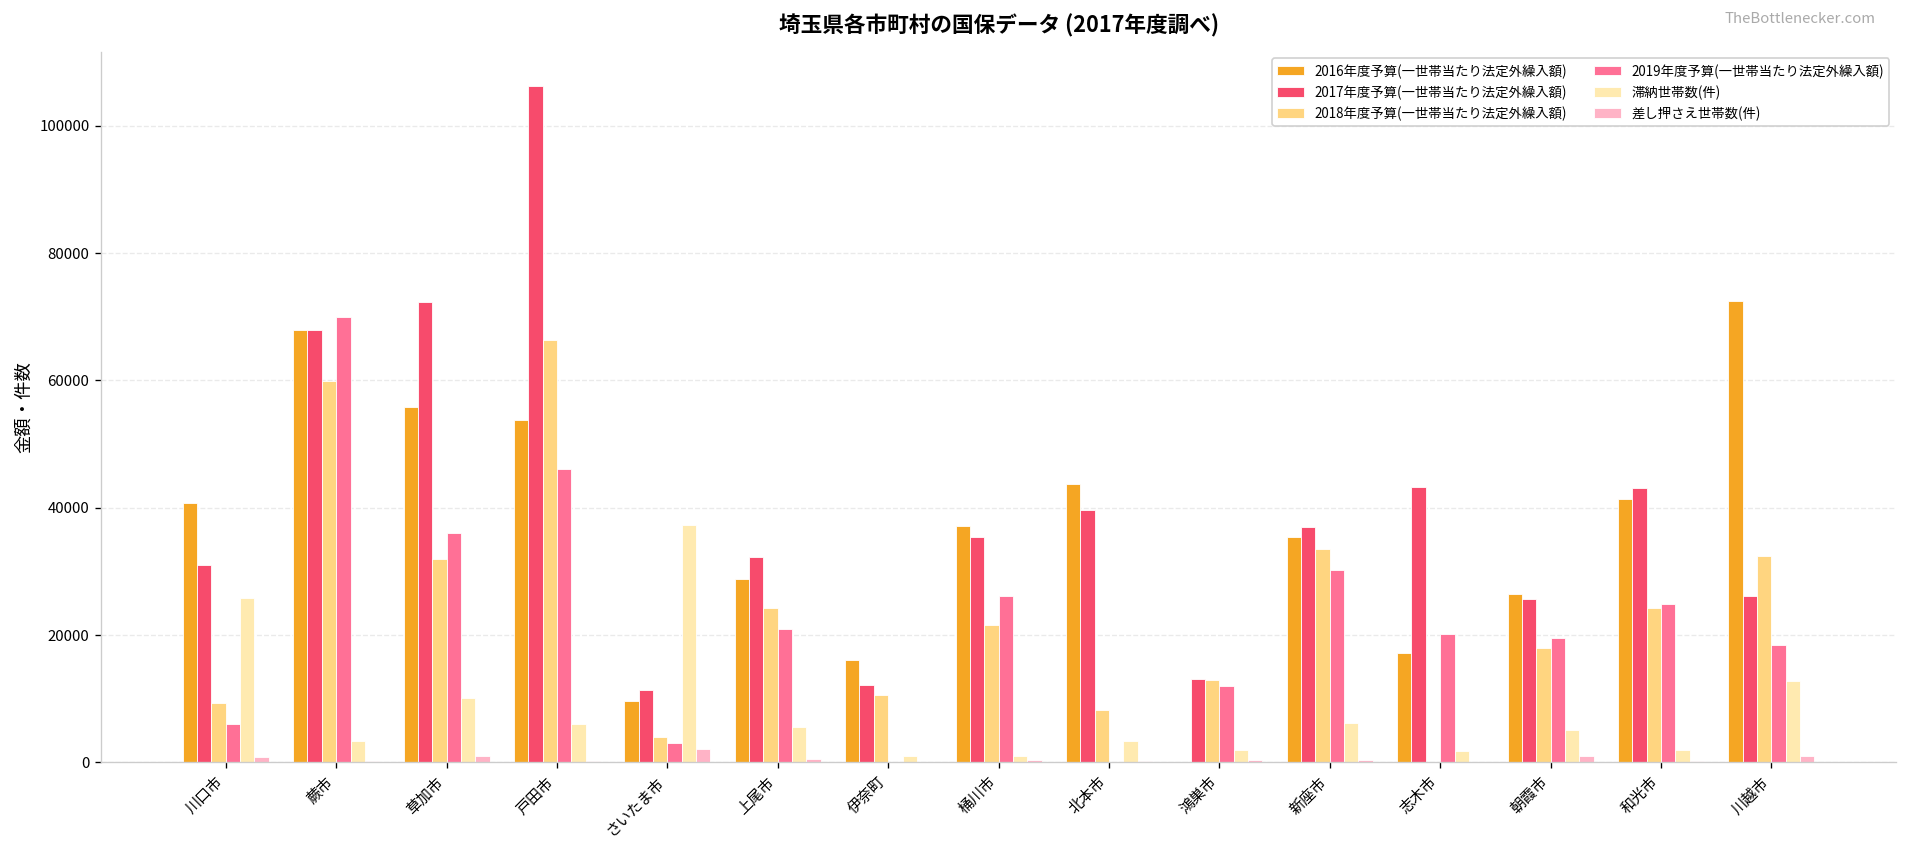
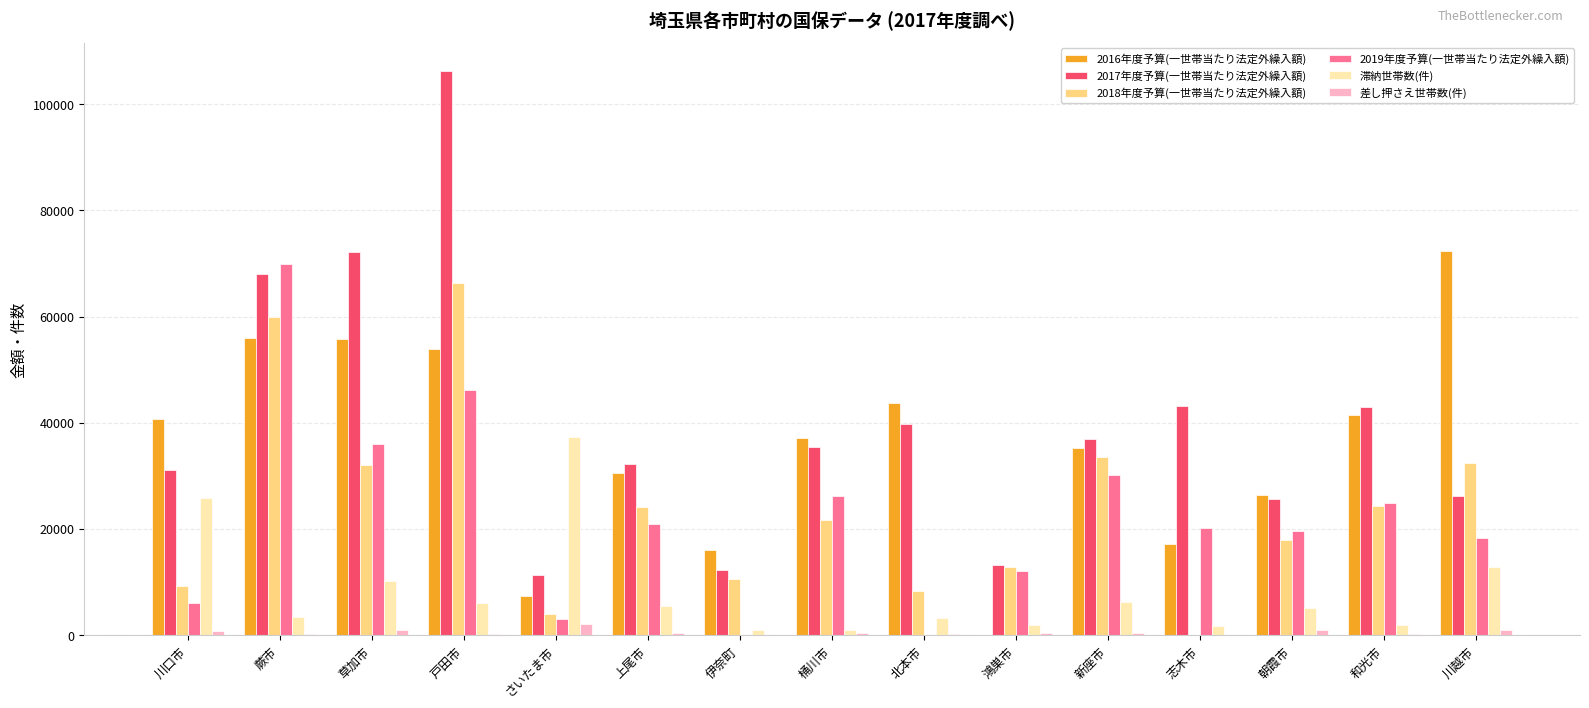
2016年度予算(一世帯当たり法定外繰入額), 蕨市: 68000 -> 56000
2016年度予算(一世帯当たり法定外繰入額), さいたま市: 10000 -> 7000
2016年度予算(一世帯当たり法定外繰入額), 上尾市: 29000 -> 30000
